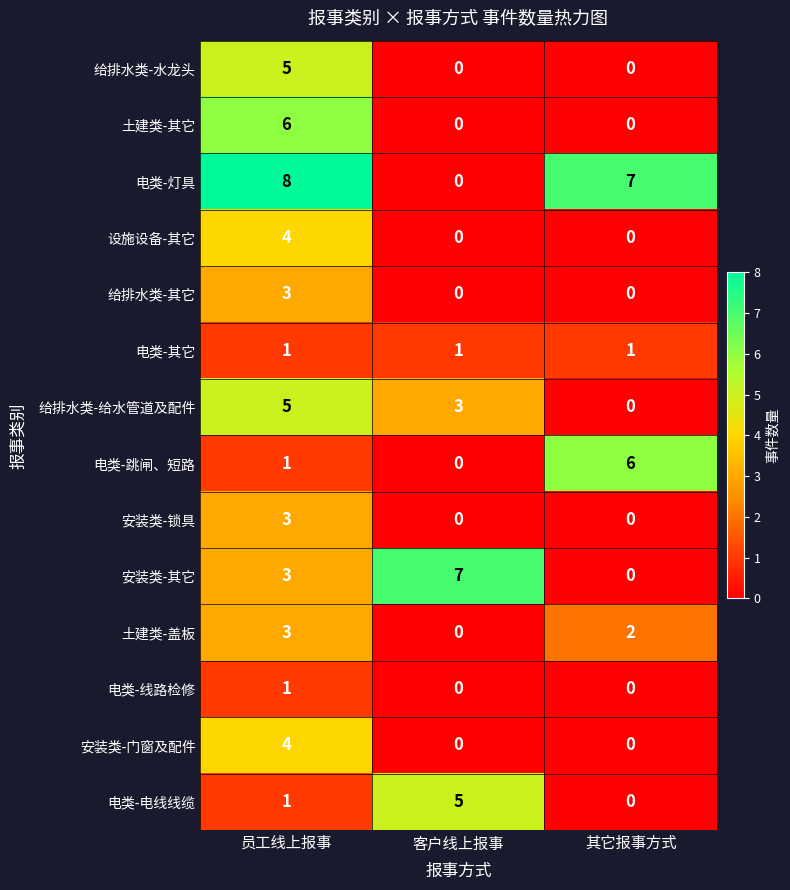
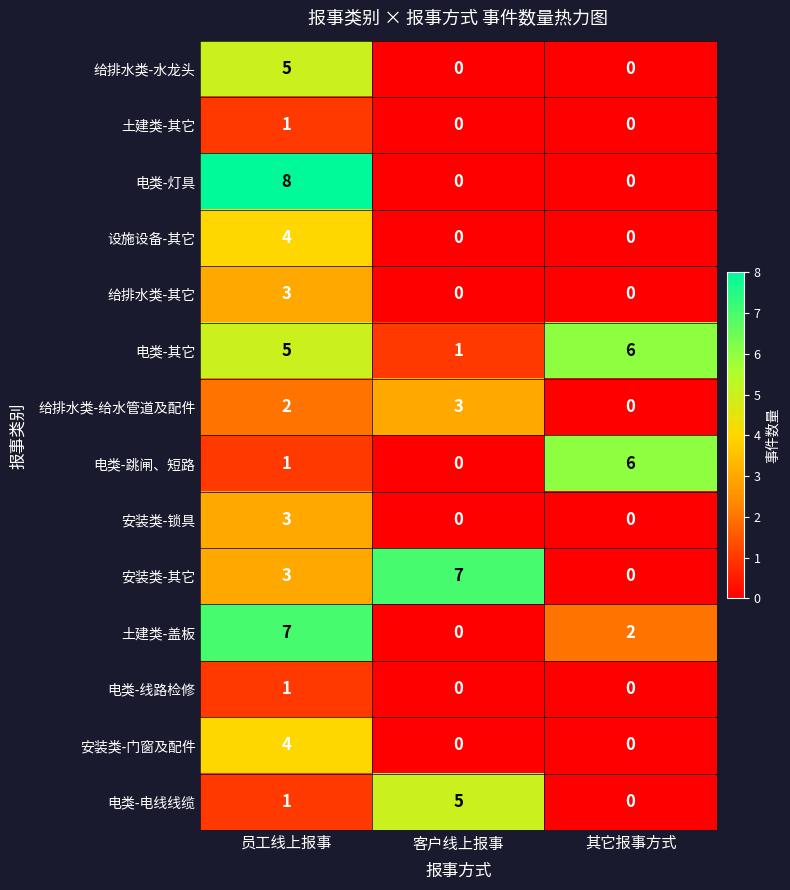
土建类-其它, 员工线上报事: 6 -> 1
电类-灯具, 其它报事方式: 7 -> 0
电类-其它, 员工线上报事: 1 -> 5
电类-其它, 其它报事方式: 1 -> 6
给排水类-给水管道及配件, 员工线上报事: 5 -> 2
土建类-盖板, 员工线上报事: 3 -> 7
